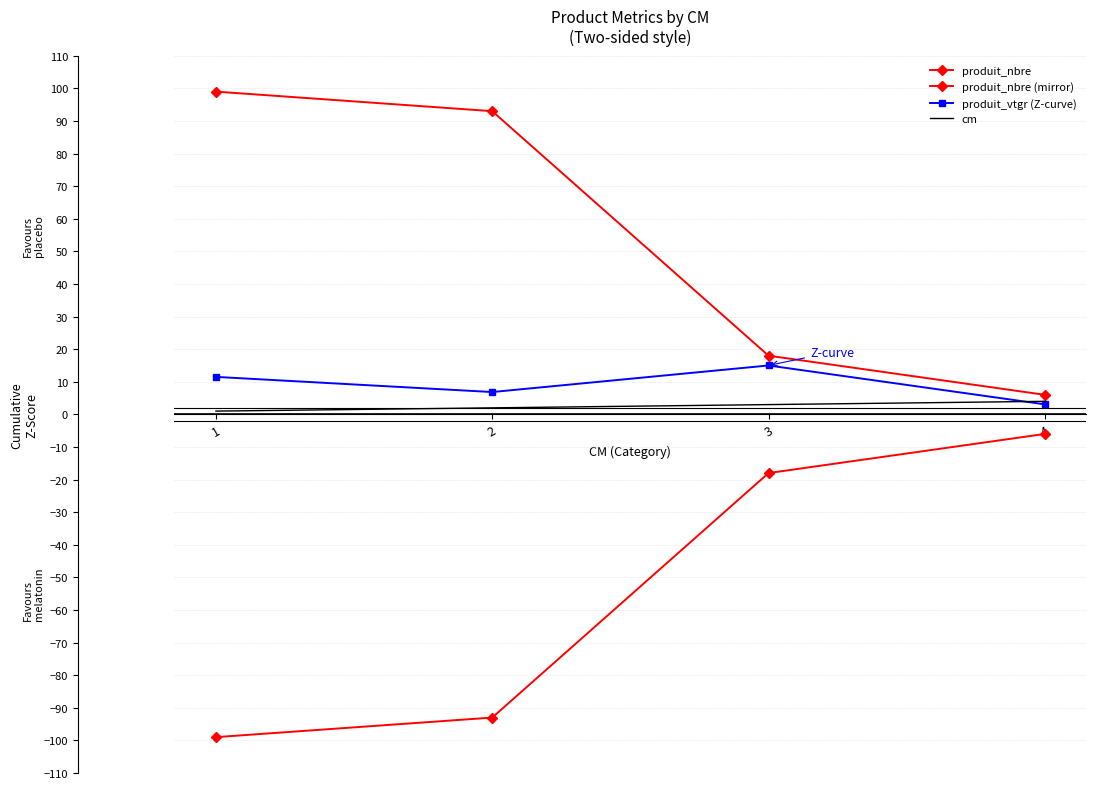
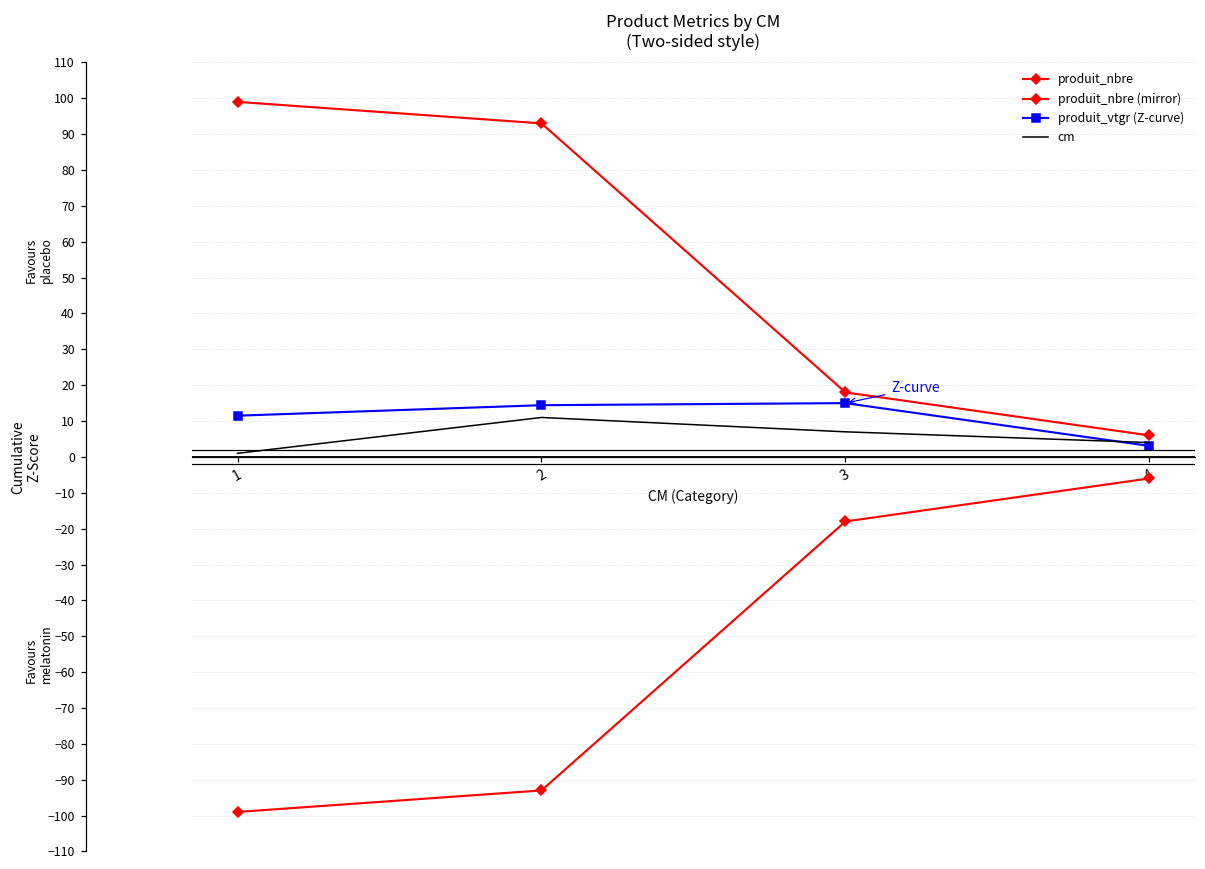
produit_vtgr (Z-curve), 2: 7 -> 14
cm, 2: 2 -> 11
cm, 3: 3 -> 7
